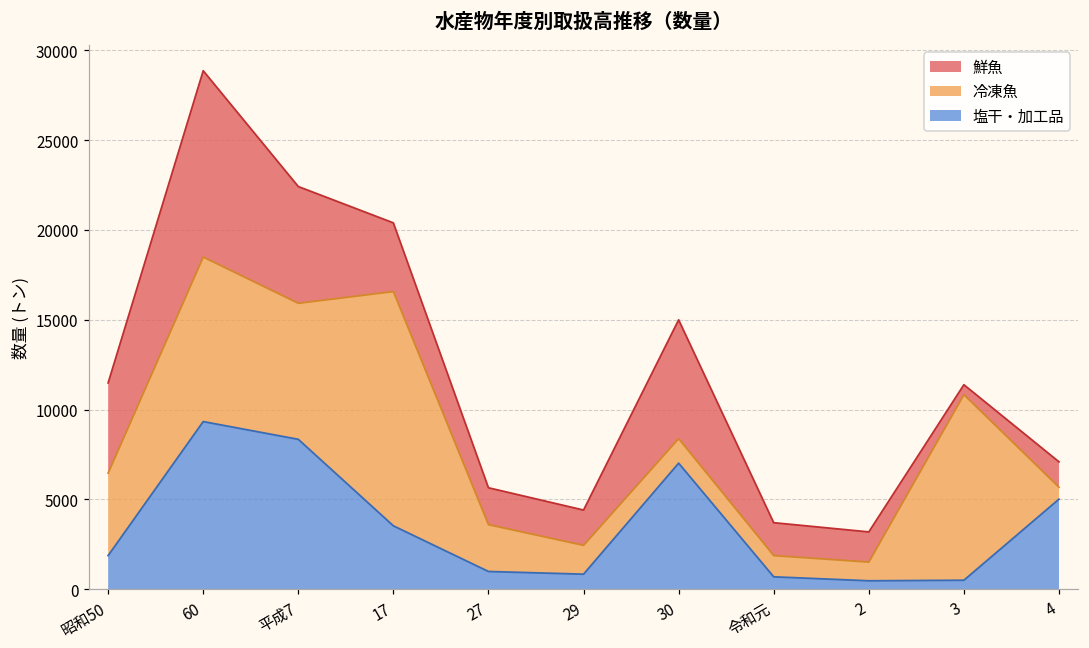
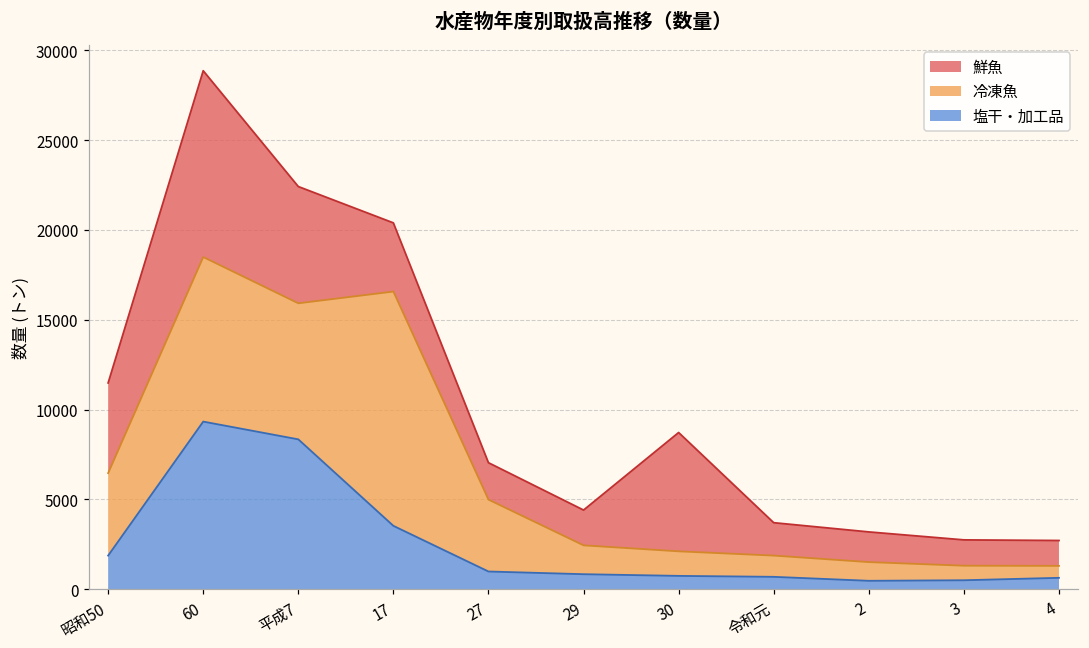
冷凍魚, 27: 2600 -> 4000
塩干・加工品, 30: 7000 -> 700
冷凍魚, 3: 10300 -> 800
鮮魚, 3: 600 -> 1400
塩干・加工品, 4: 5000 -> 600
